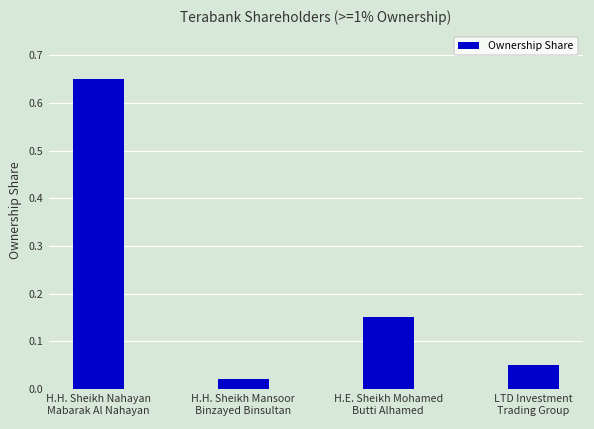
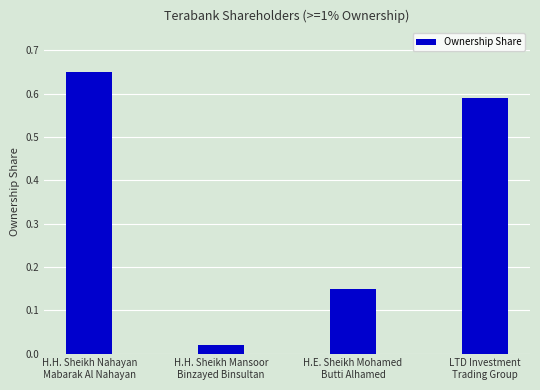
LTD Investment Trading Group: 0.05 -> 0.59
